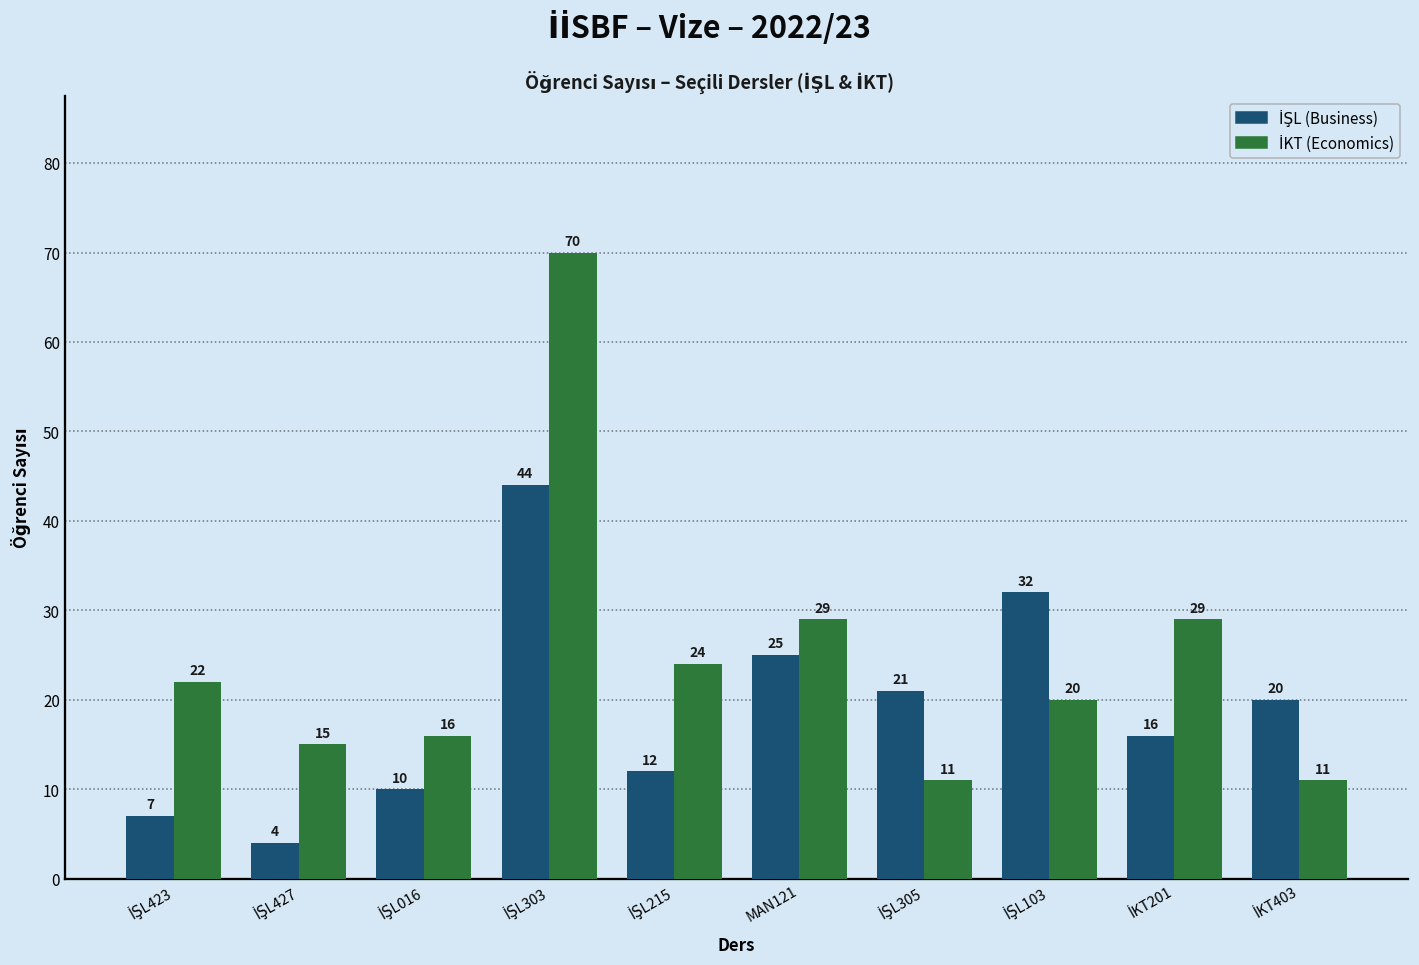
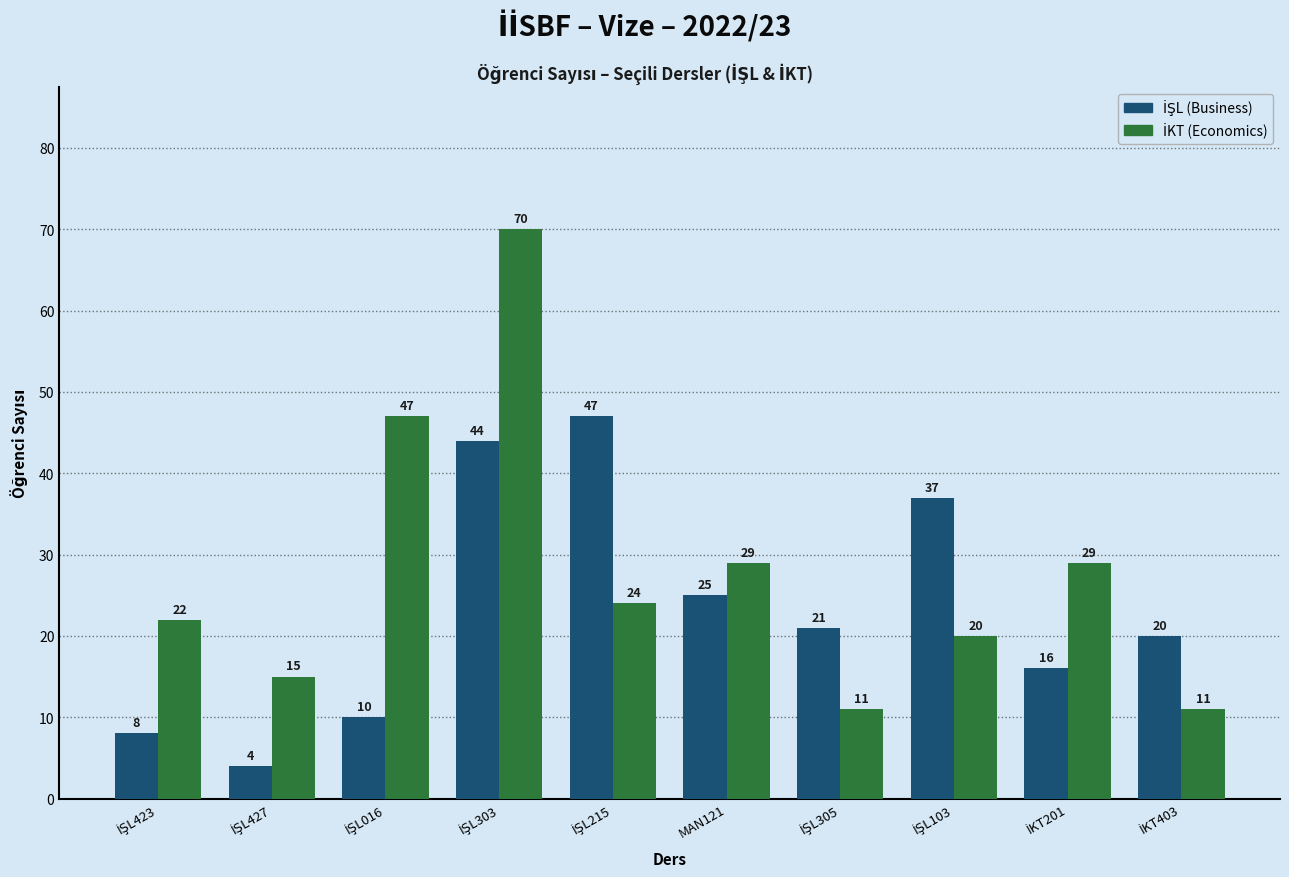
İŞL (Business), İŞL423: 7 -> 8
İKT (Economics), İŞL016: 16 -> 47
İŞL (Business), İŞL215: 12 -> 47
İŞL (Business), İŞL103: 32 -> 37
